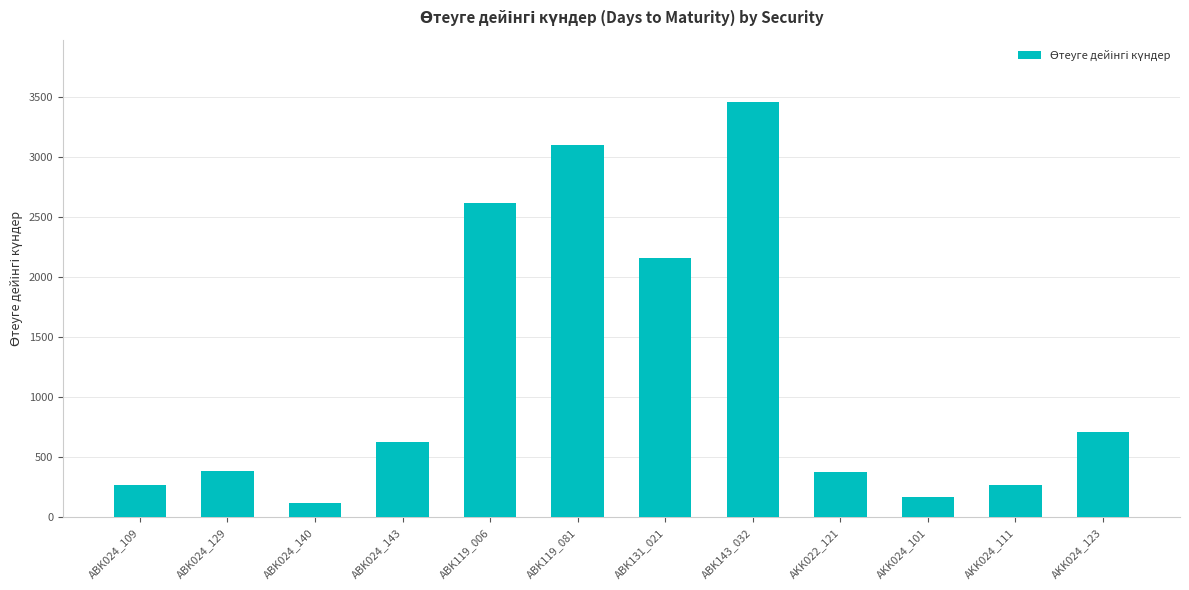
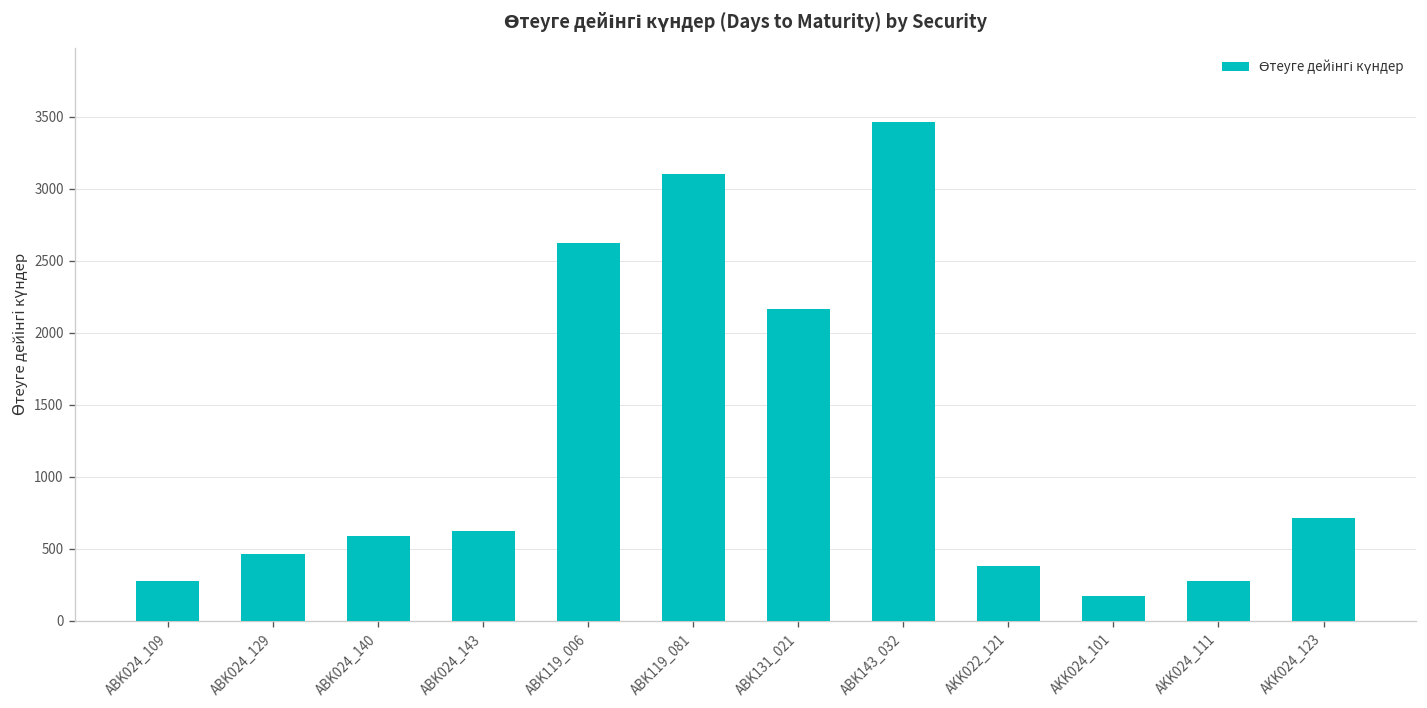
ABK024_129: 390 -> 470
ABK024_140: 120 -> 590
